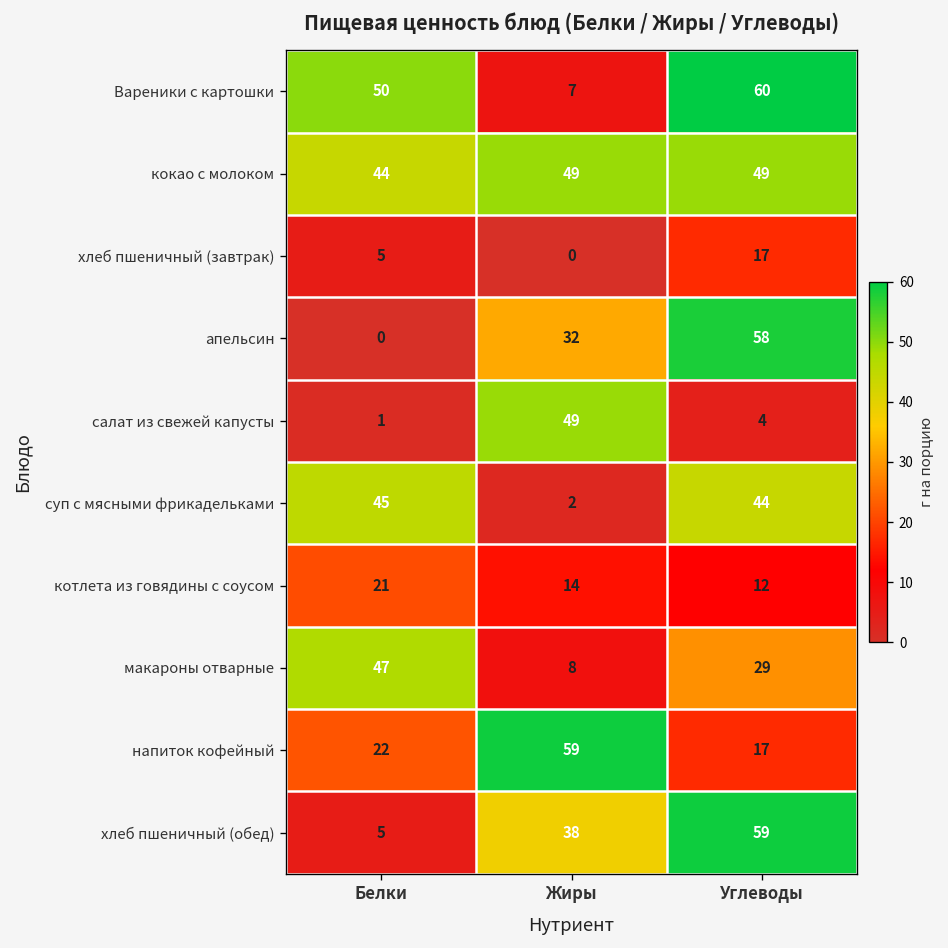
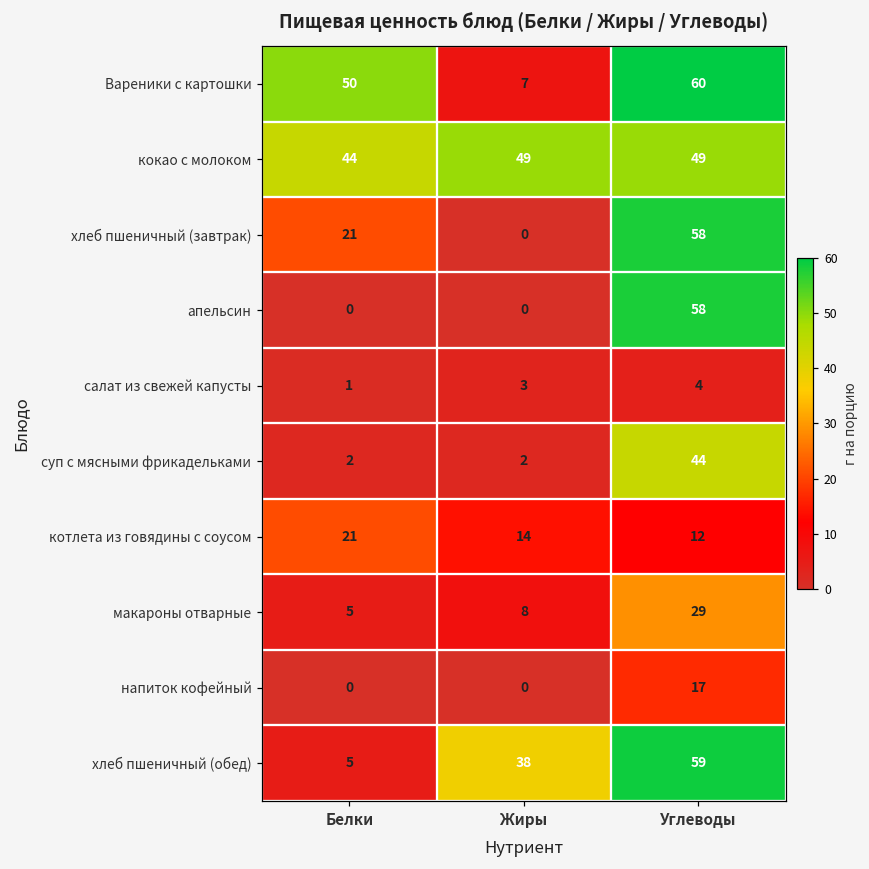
хлеб пшеничный (завтрак), Белки: 5 -> 21
хлеб пшеничный (завтрак), Углеводы: 17 -> 58
апельсин, Жиры: 32 -> 0
салат из свежей капусты, Жиры: 49 -> 3
суп с мясными фрикадельками, Белки: 45 -> 2
макароны отварные, Белки: 47 -> 5
напиток кофейный, Белки: 22 -> 0
напиток кофейный, Жиры: 59 -> 0
